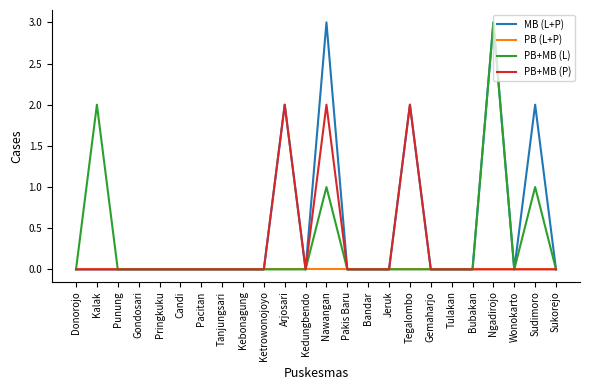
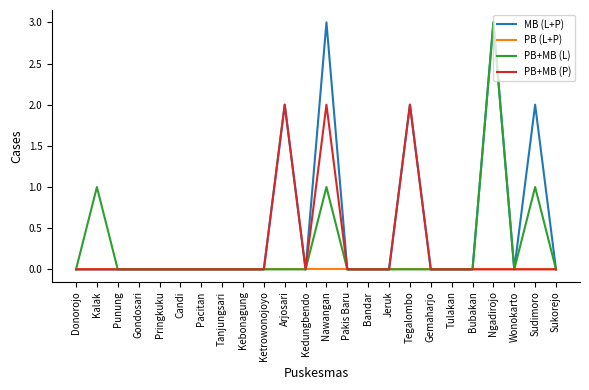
PB+MB (L), Kalak: 2 -> 1
